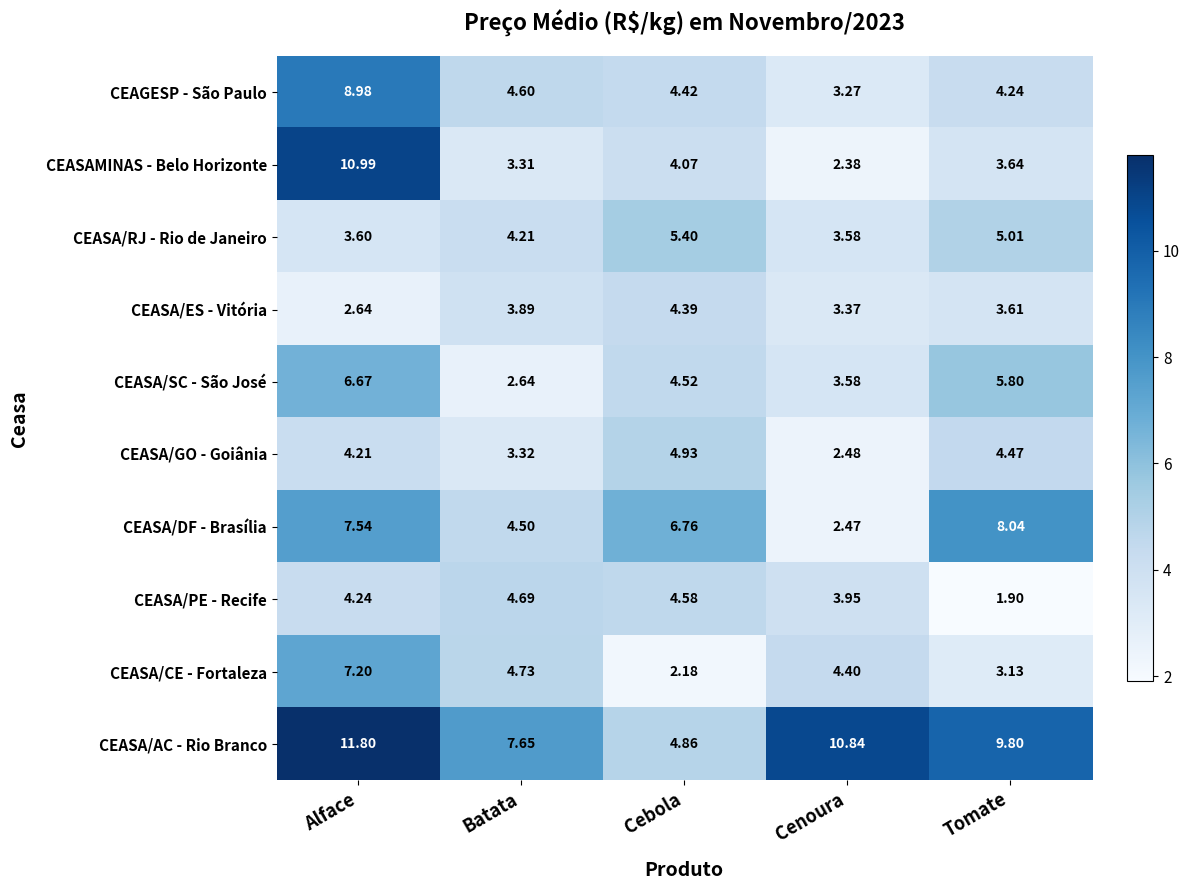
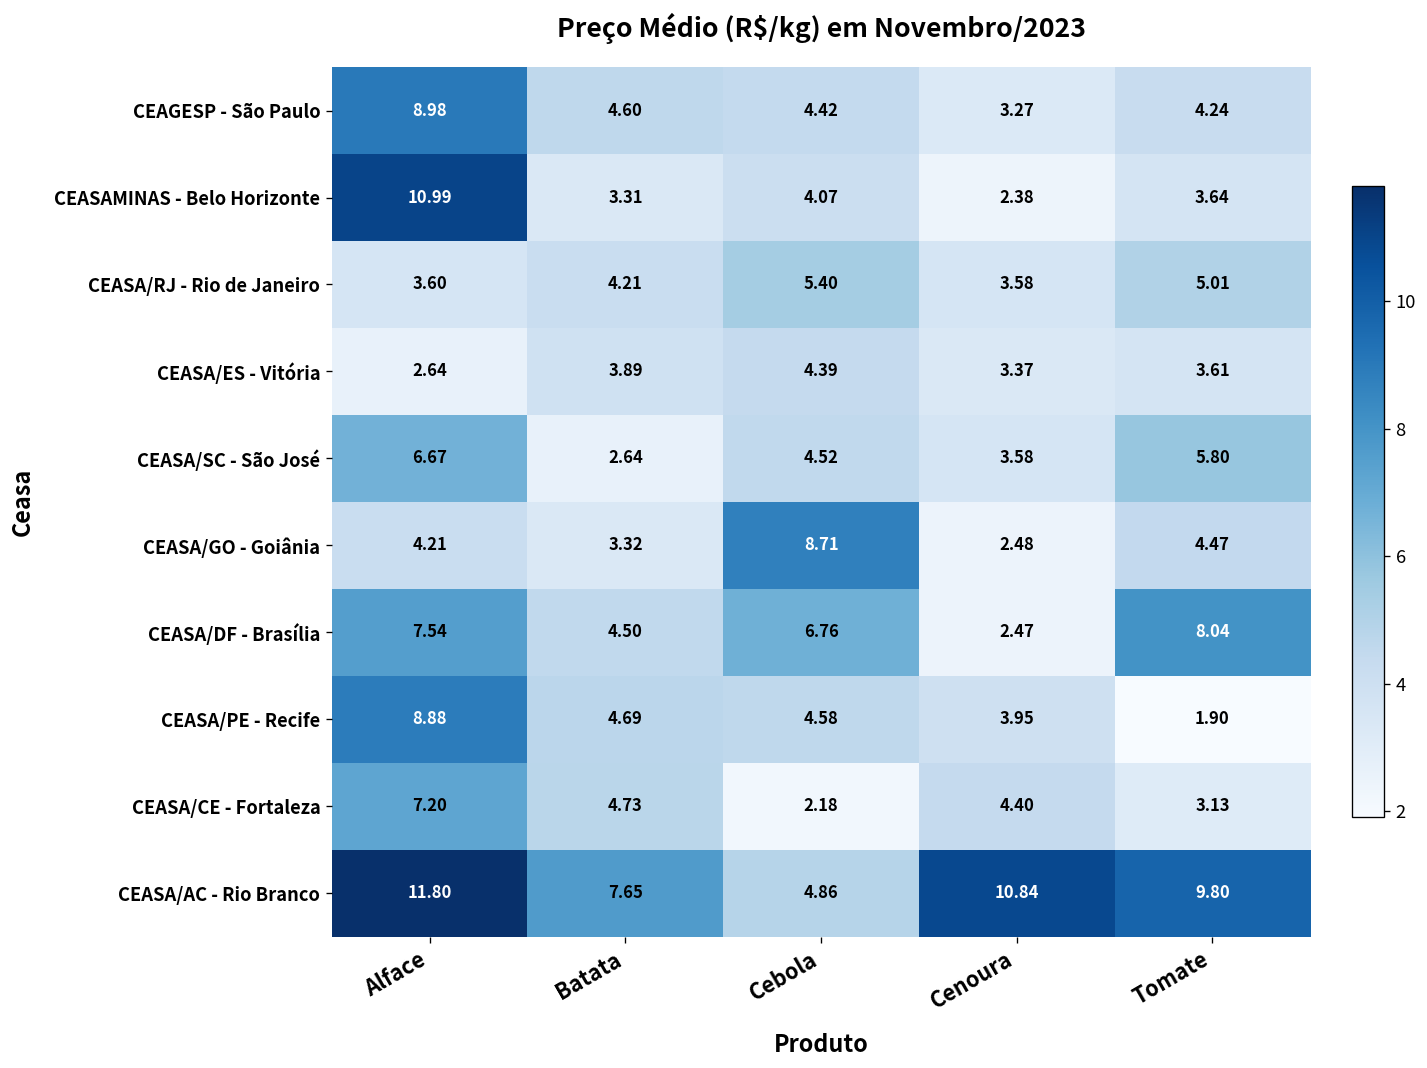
CEASA/GO - Goiânia, Cebola: 4.93 -> 8.71
CEASA/PE - Recife, Alface: 4.24 -> 8.88
